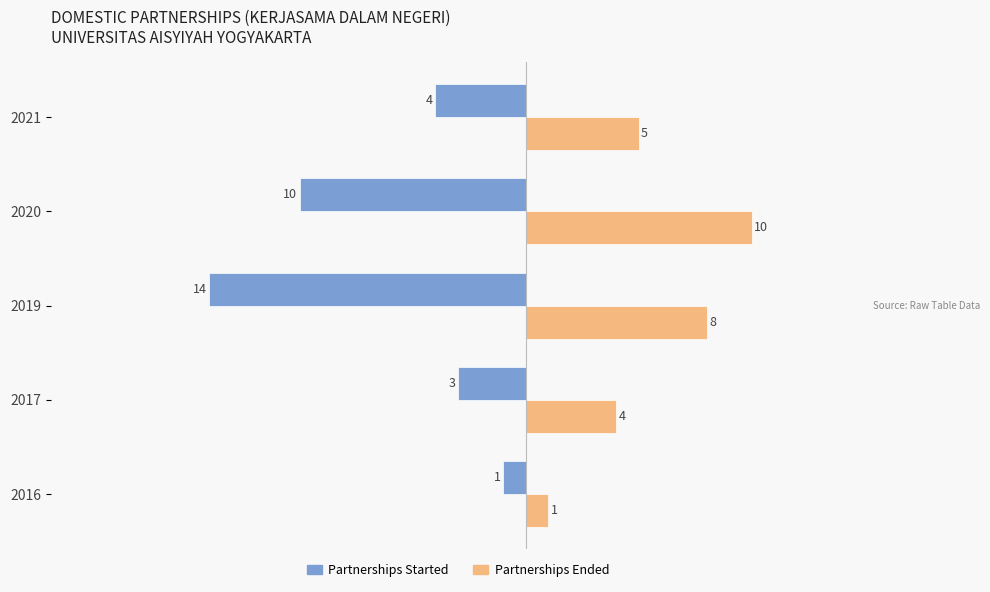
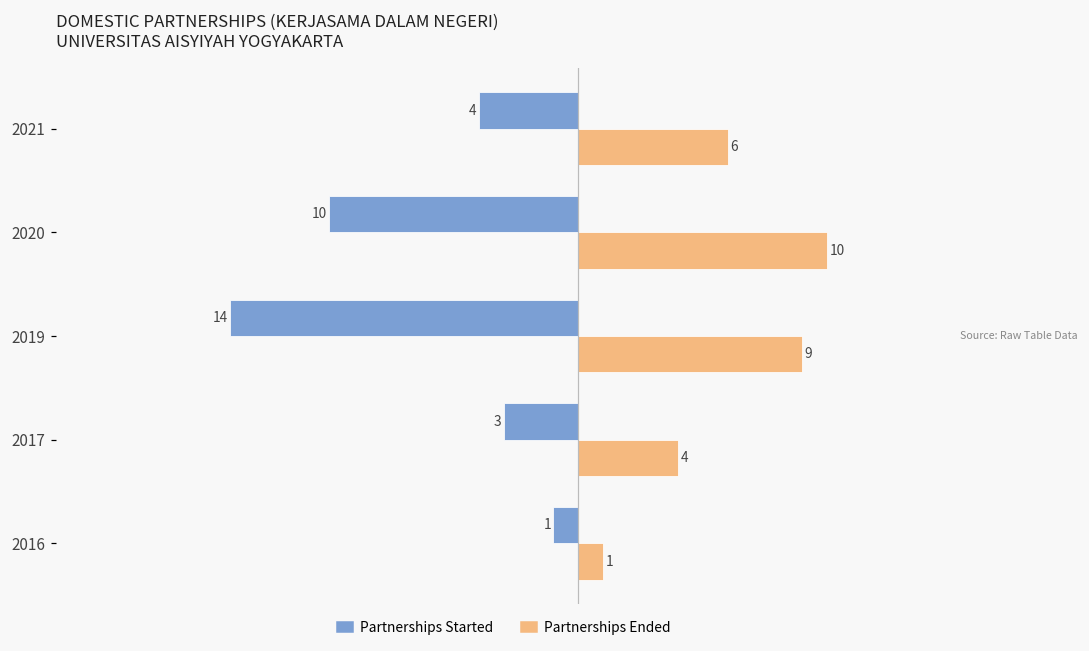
Partnerships Ended, 2021: 5 -> 6
Partnerships Ended, 2019: 8 -> 9
